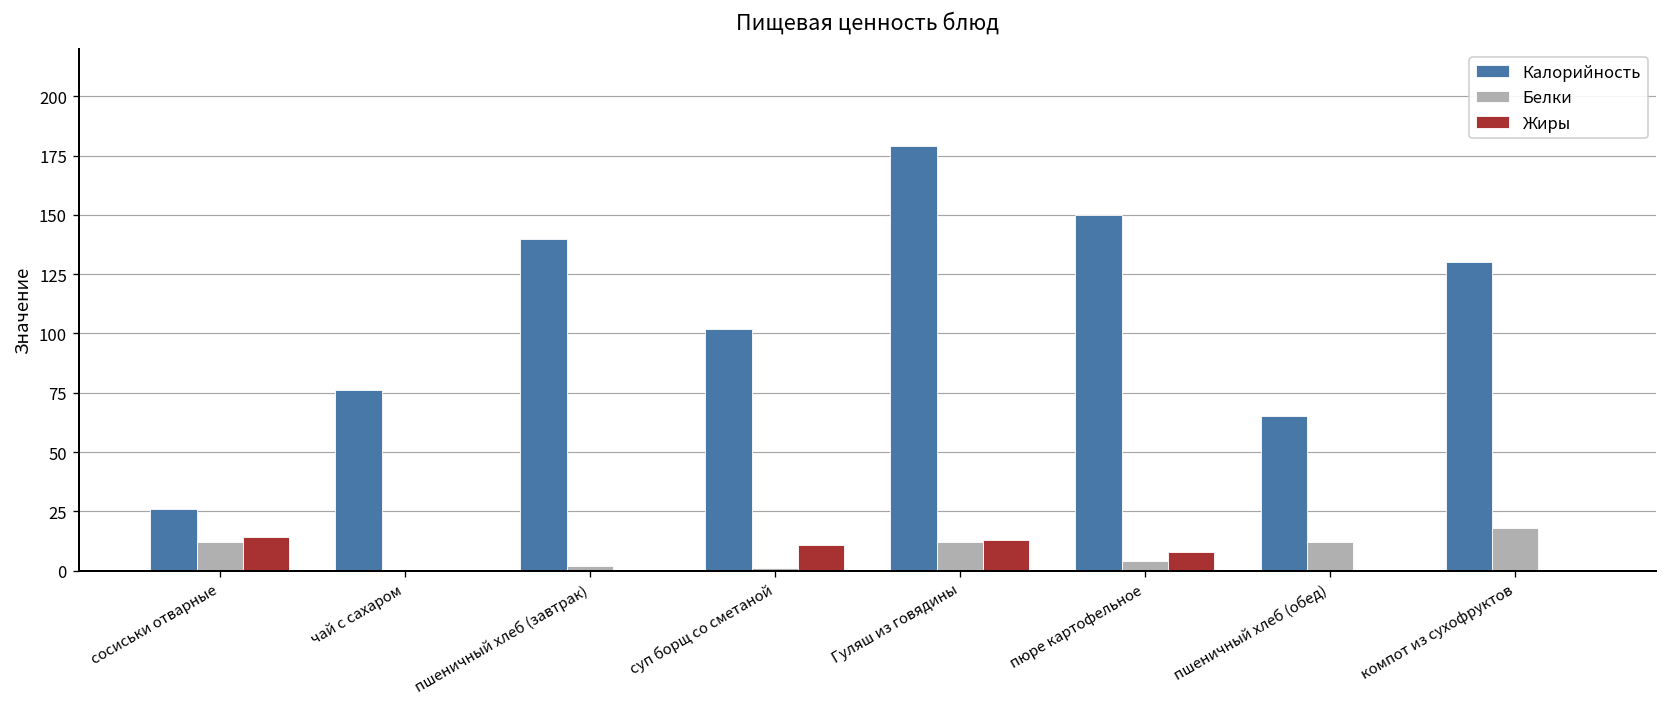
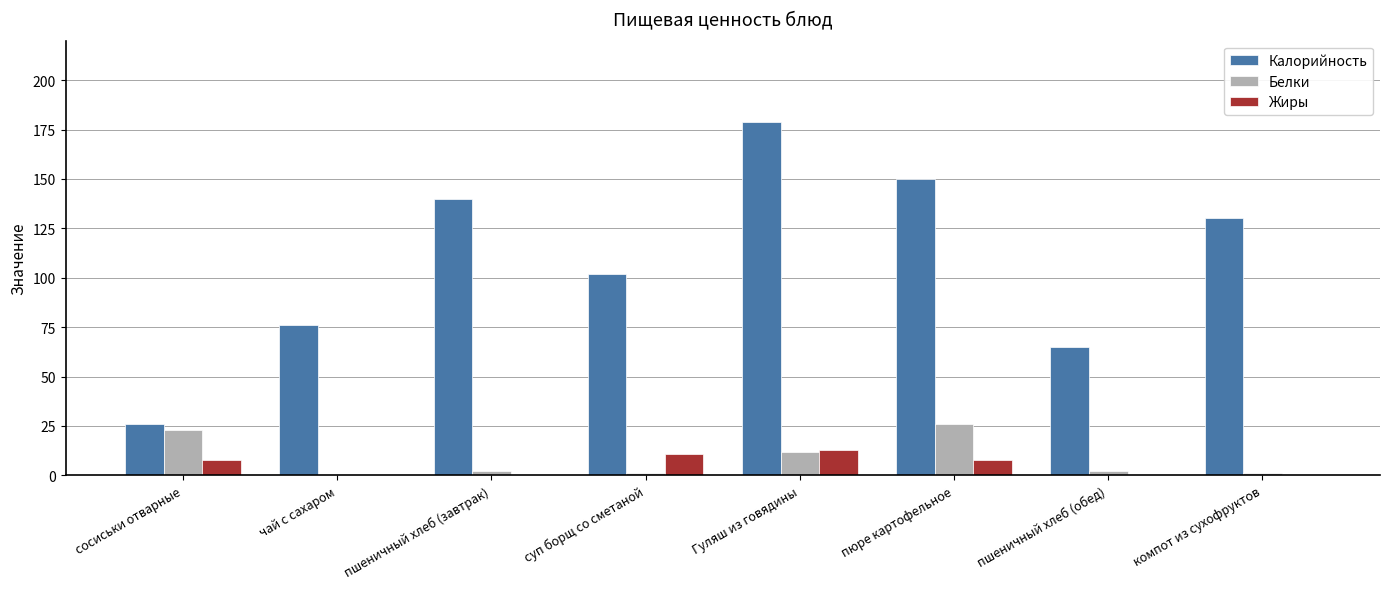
Белки, сосиськи отварные: 12 -> 23
Жиры, сосиськи отварные: 14 -> 8
Белки, пюре картофельное: 4 -> 26
Белки, пшеничный хлеб (обед): 12 -> 2
Белки, компот из сухофруктов: 18 -> 1
